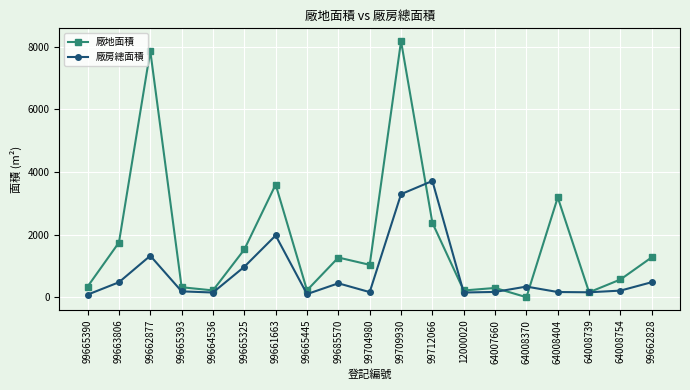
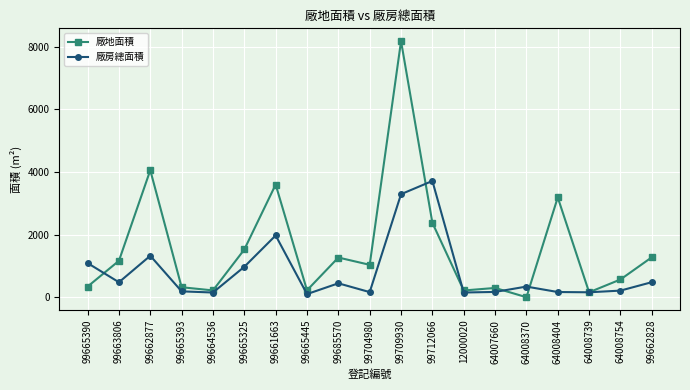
廠房總面積, 99665390: 100 -> 1100
廠地面積, 99663806: 1700 -> 1200
廠地面積, 99662877: 7900 -> 4100
